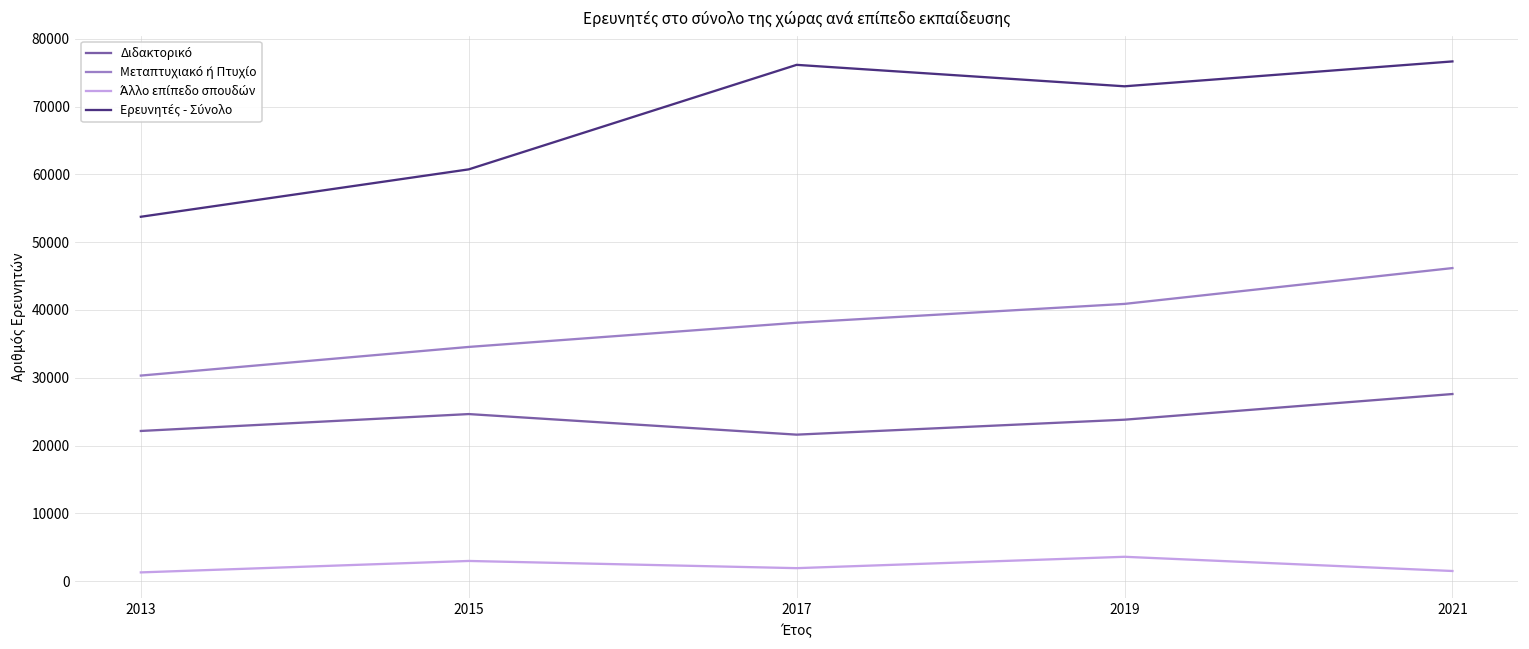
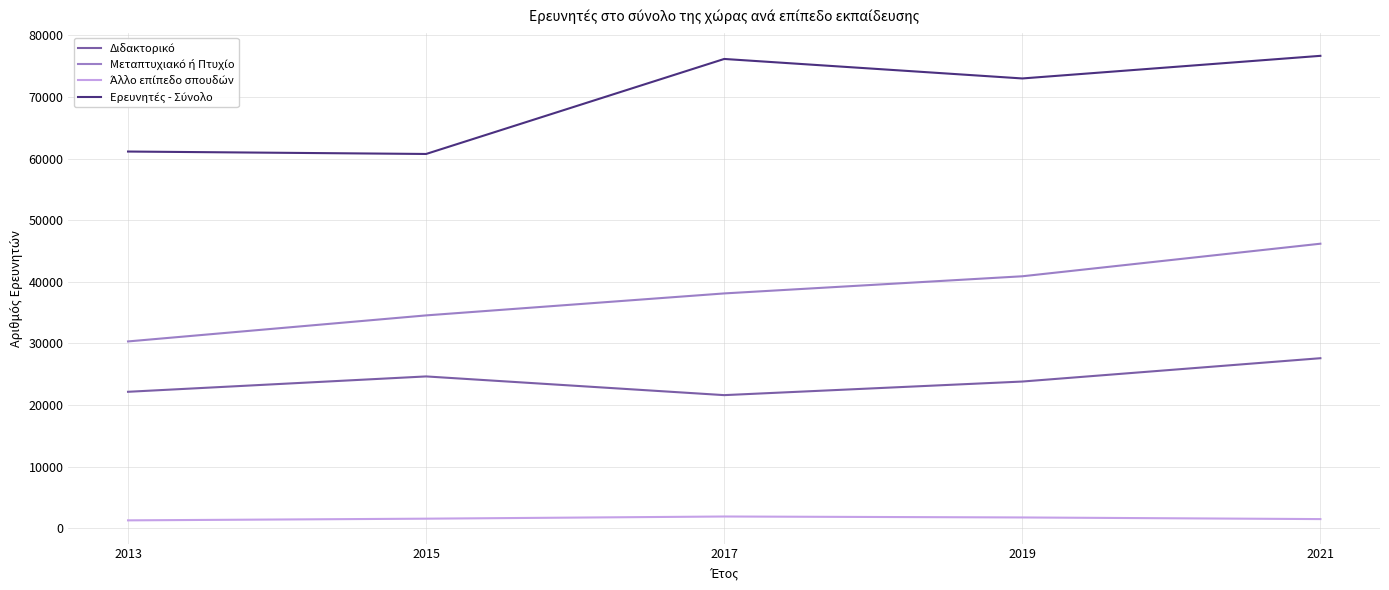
Ερευνητές - Σύνολο, 2013: 54000 -> 61000
Άλλο επίπεδο σπουδών, 2015: 3000 -> 2000
Άλλο επίπεδο σπουδών, 2019: 4000 -> 2000
